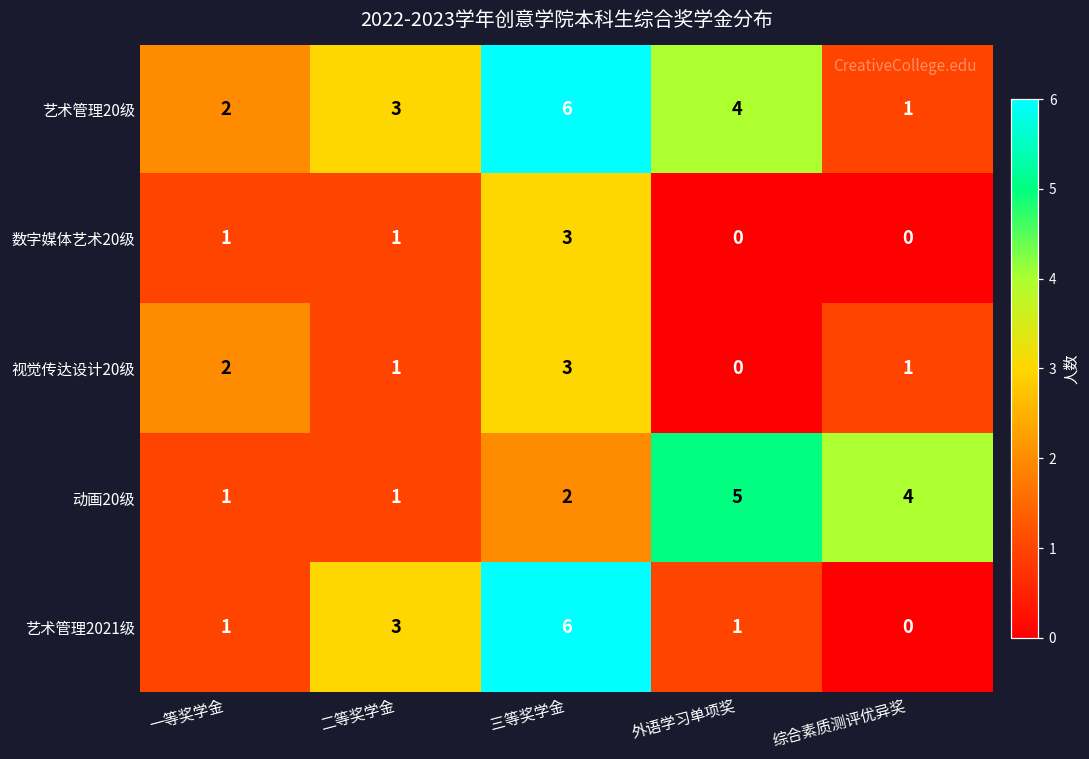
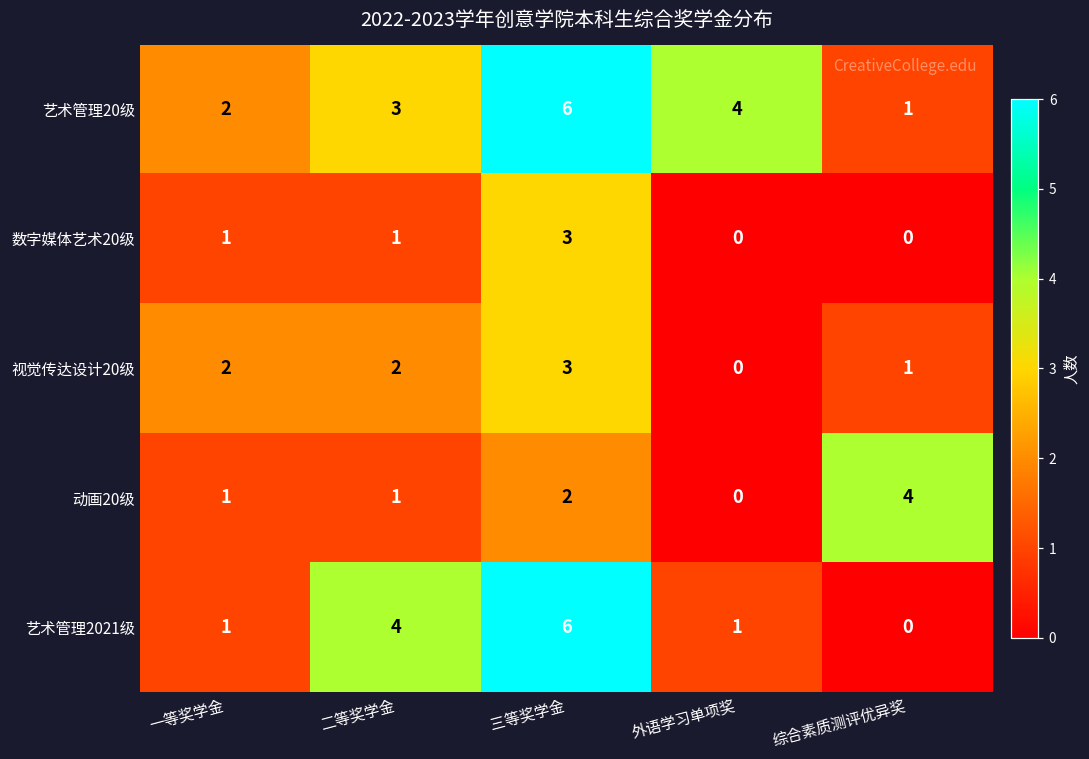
视觉传达设计20级, 二等奖学金: 1 -> 2
动画20级, 外语学习单项奖: 5 -> 0
艺术管理2021级, 二等奖学金: 3 -> 4
